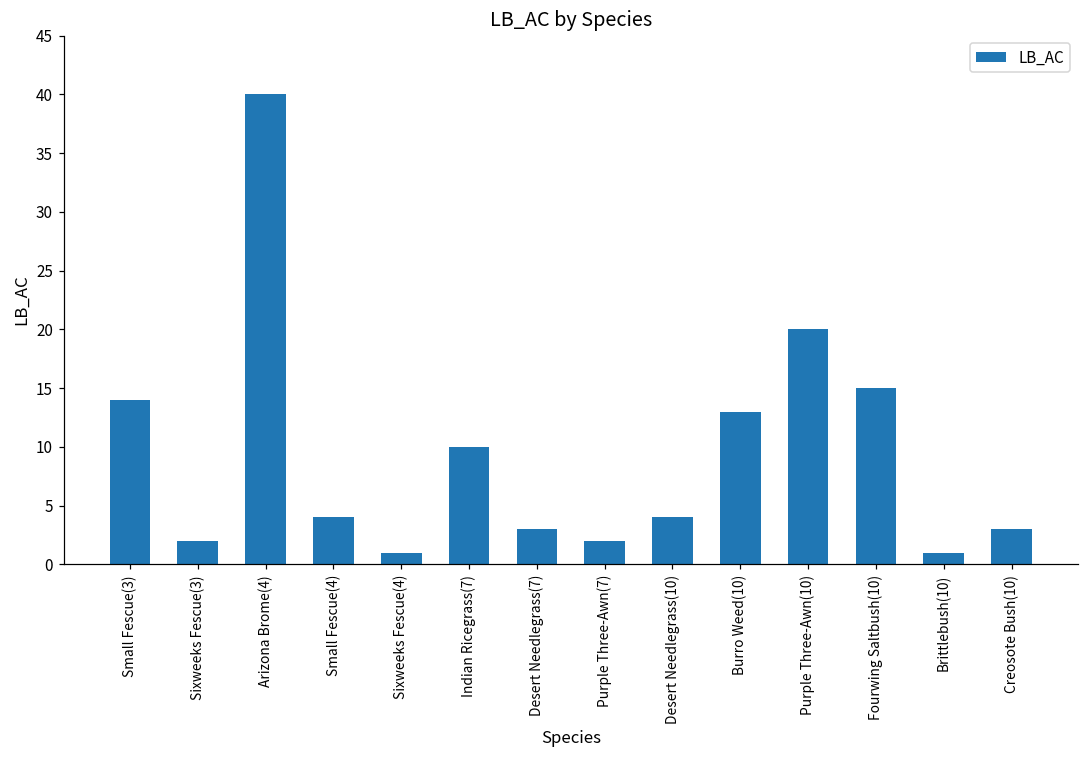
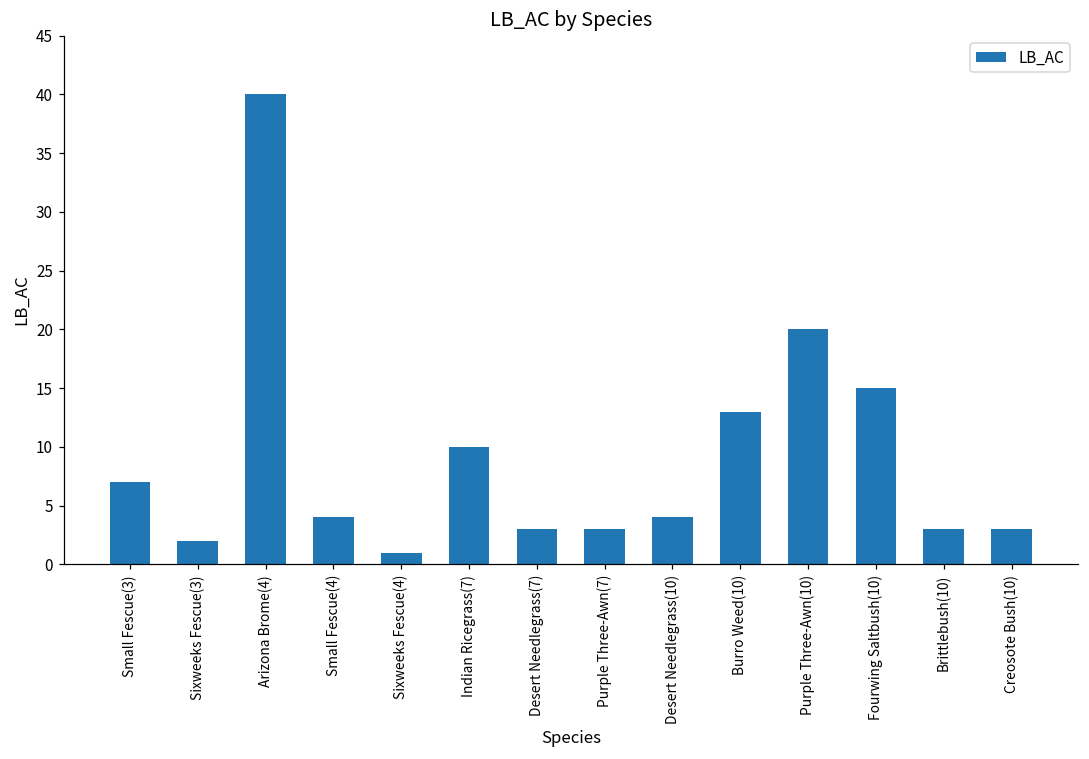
Small Fescue(3): 14 -> 7
Purple Three-Awn(7): 2 -> 3
Brittlebush(10): 1 -> 3
